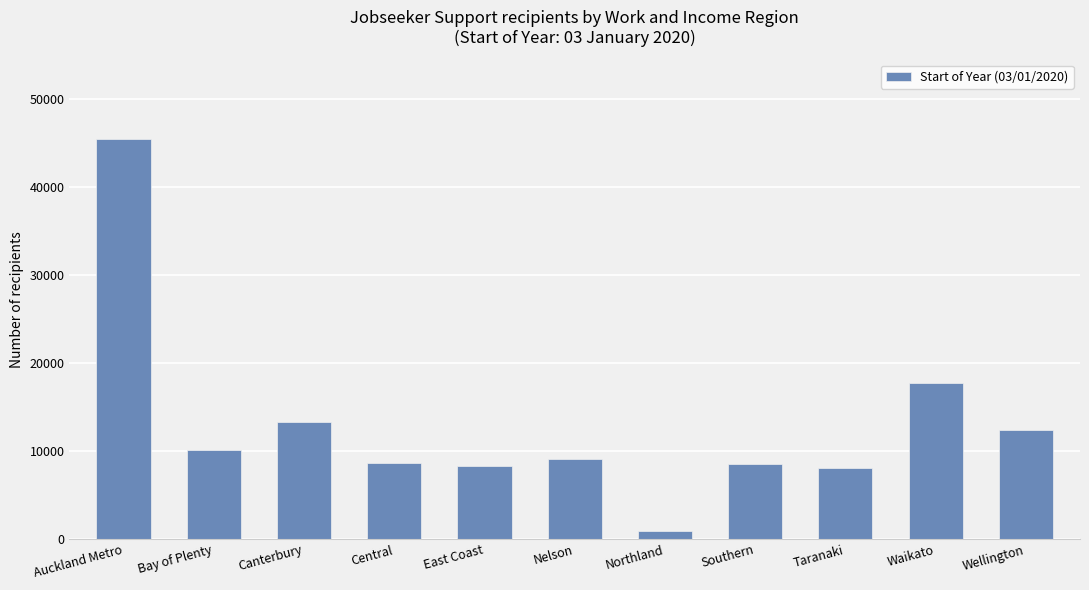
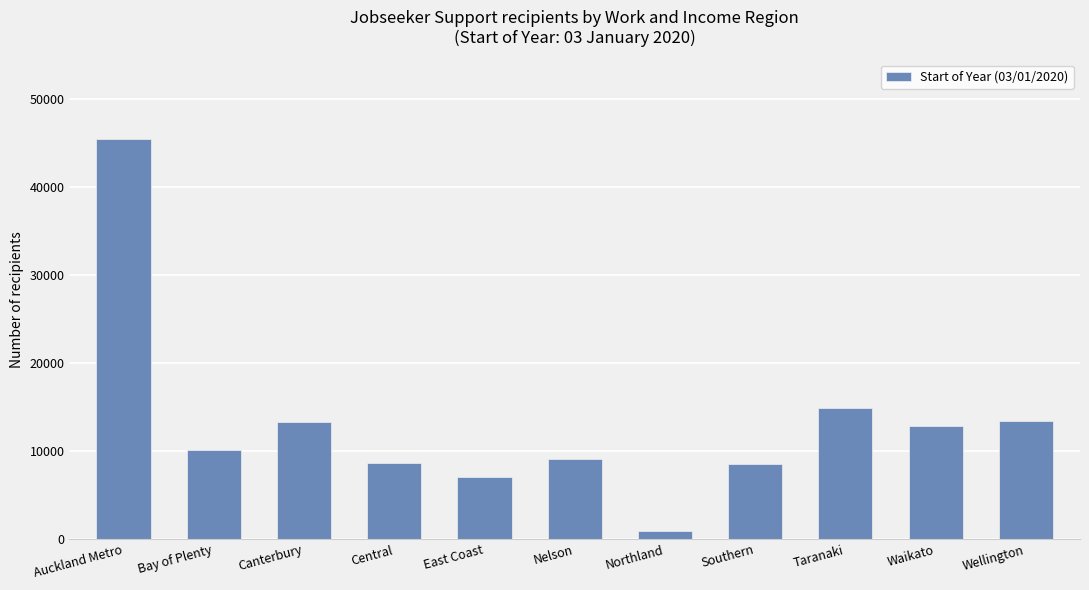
East Coast: 8000 -> 7000
Taranaki: 8000 -> 15000
Waikato: 18000 -> 13000
Wellington: 12000 -> 13000
